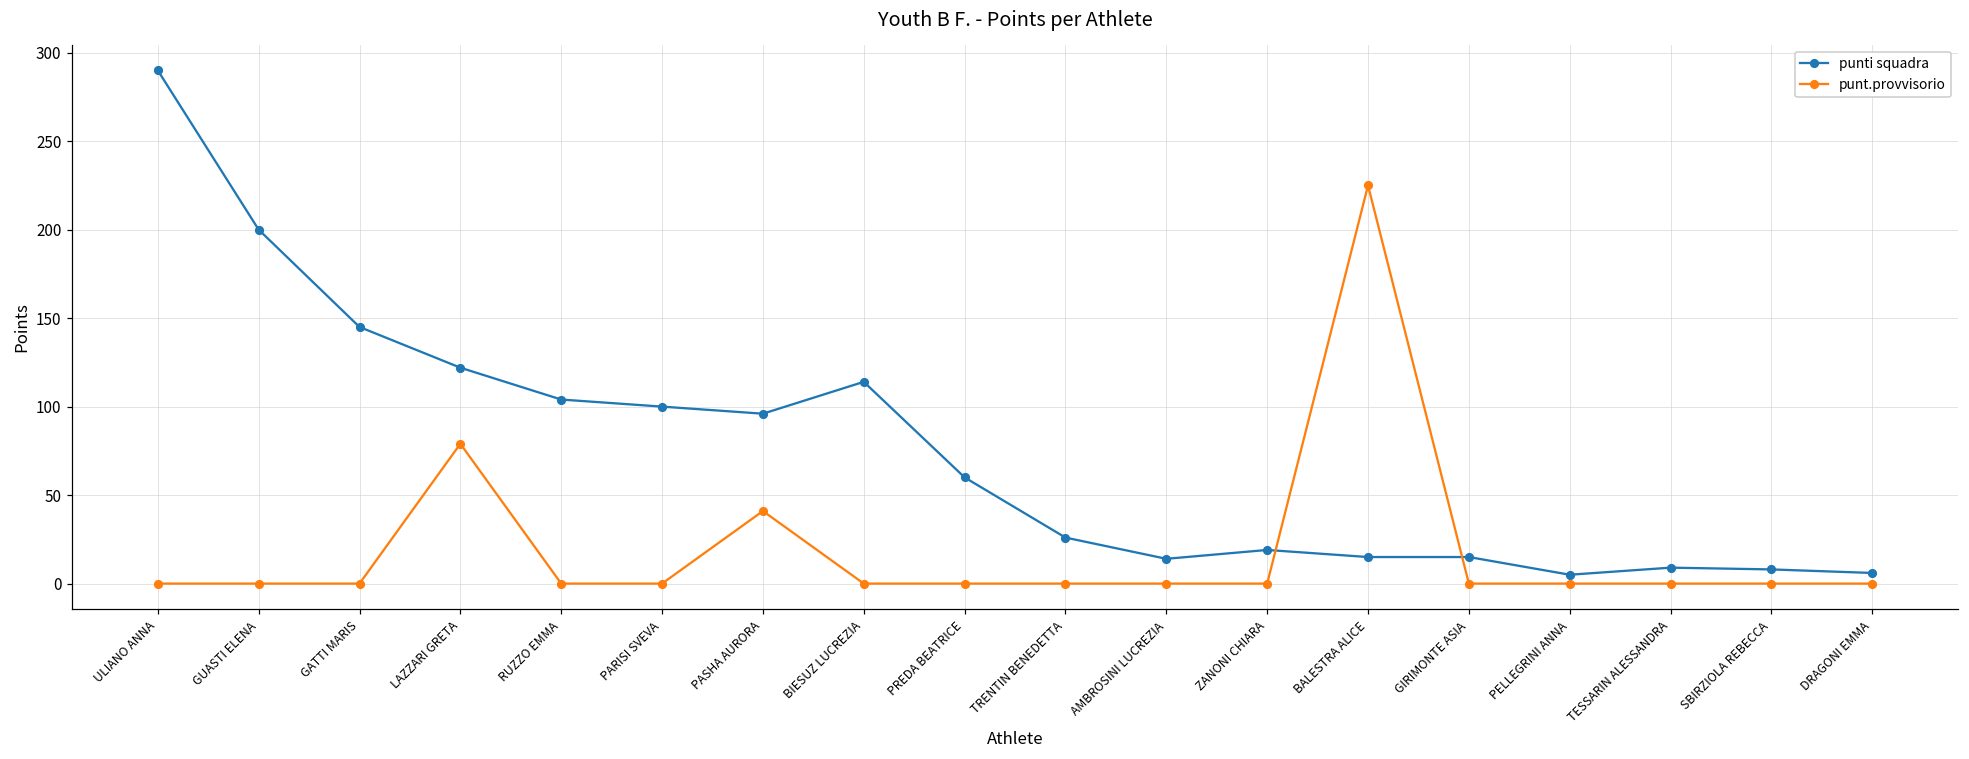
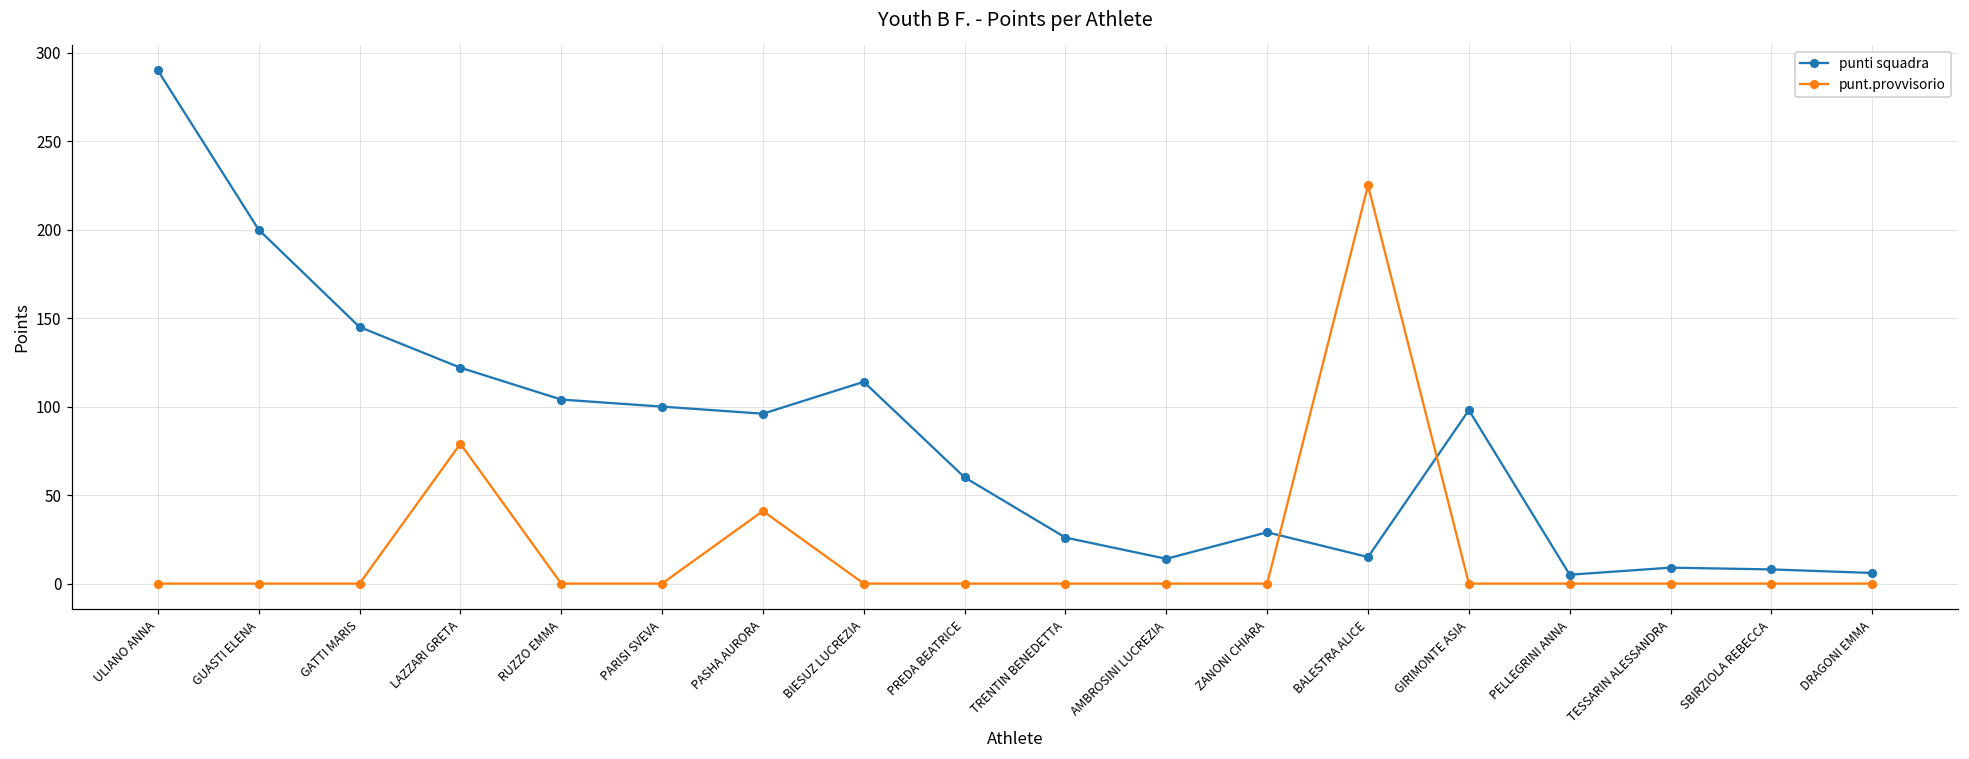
punti squadra, ZANONI CHIARA: 19 -> 29
punti squadra, GIRIMONTE ASIA: 15 -> 98
